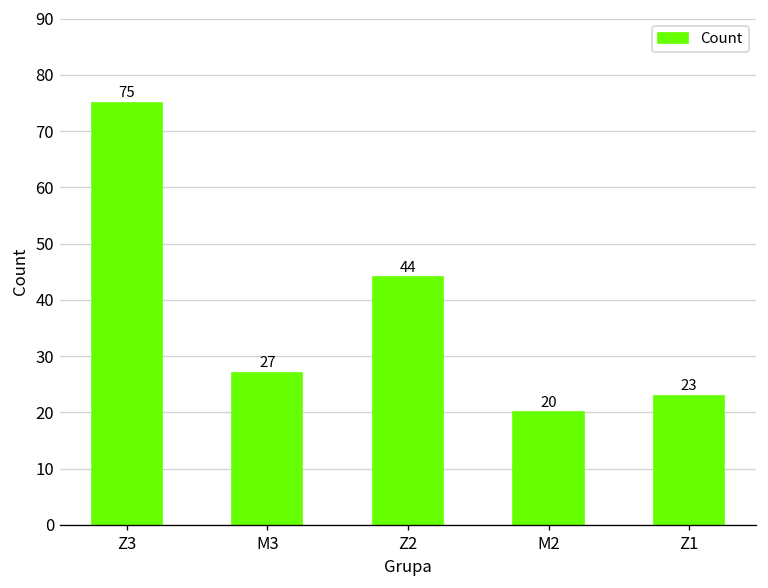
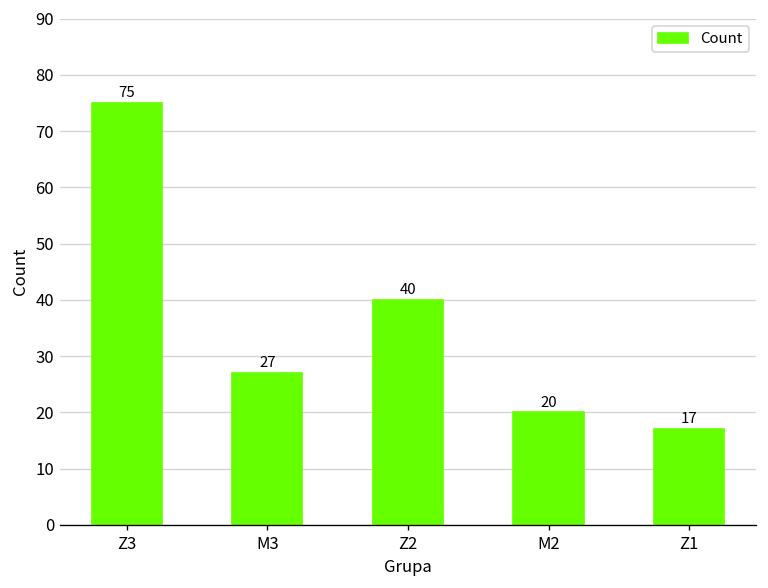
Z2: 44 -> 40
Z1: 23 -> 17
